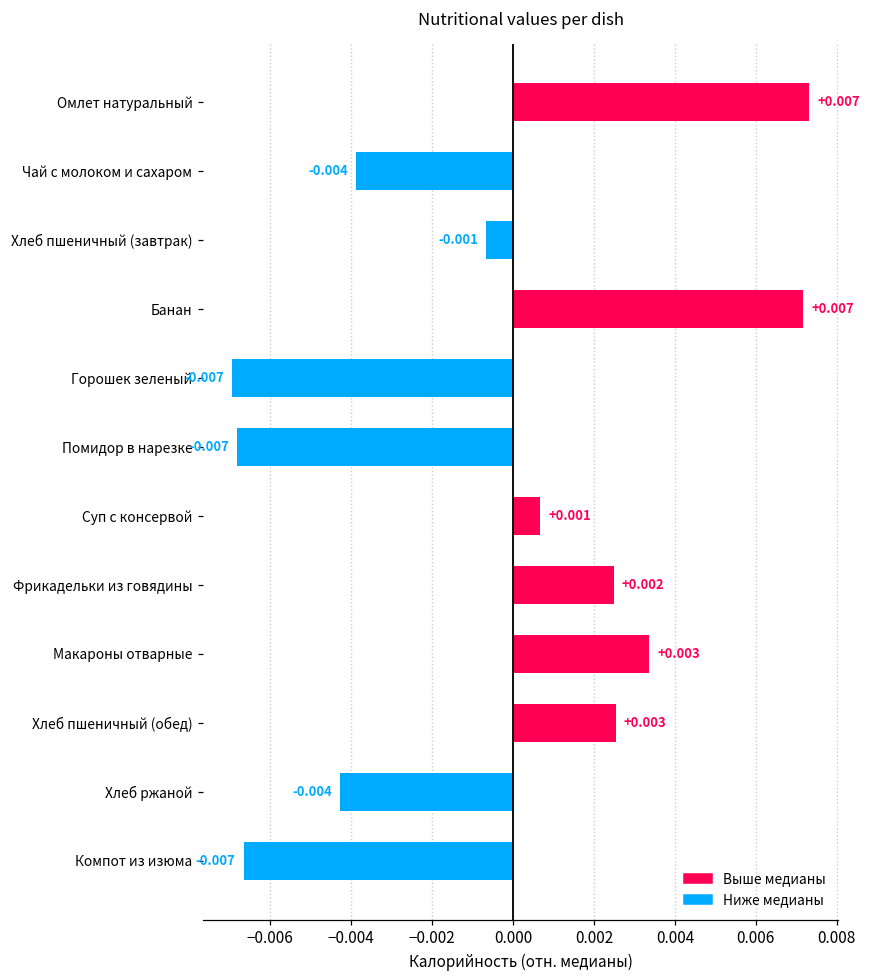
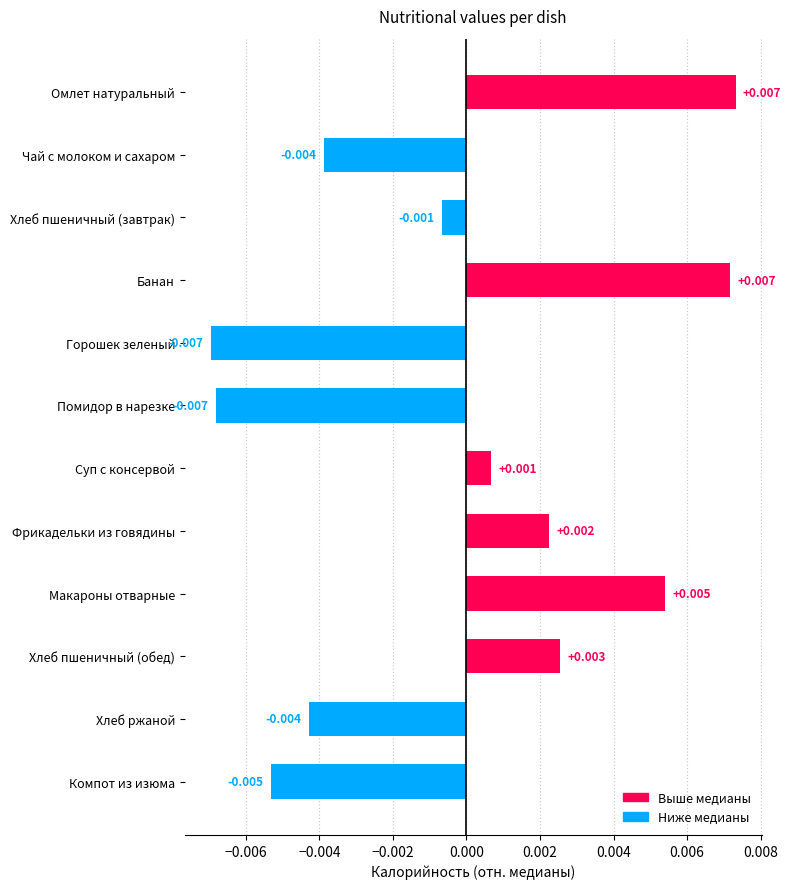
Фрикадельки из говядины: 0.0025 -> 0.0023
Макароны отварные: +0.003 -> +0.005
Компот из изюма: -0.007 -> -0.005
